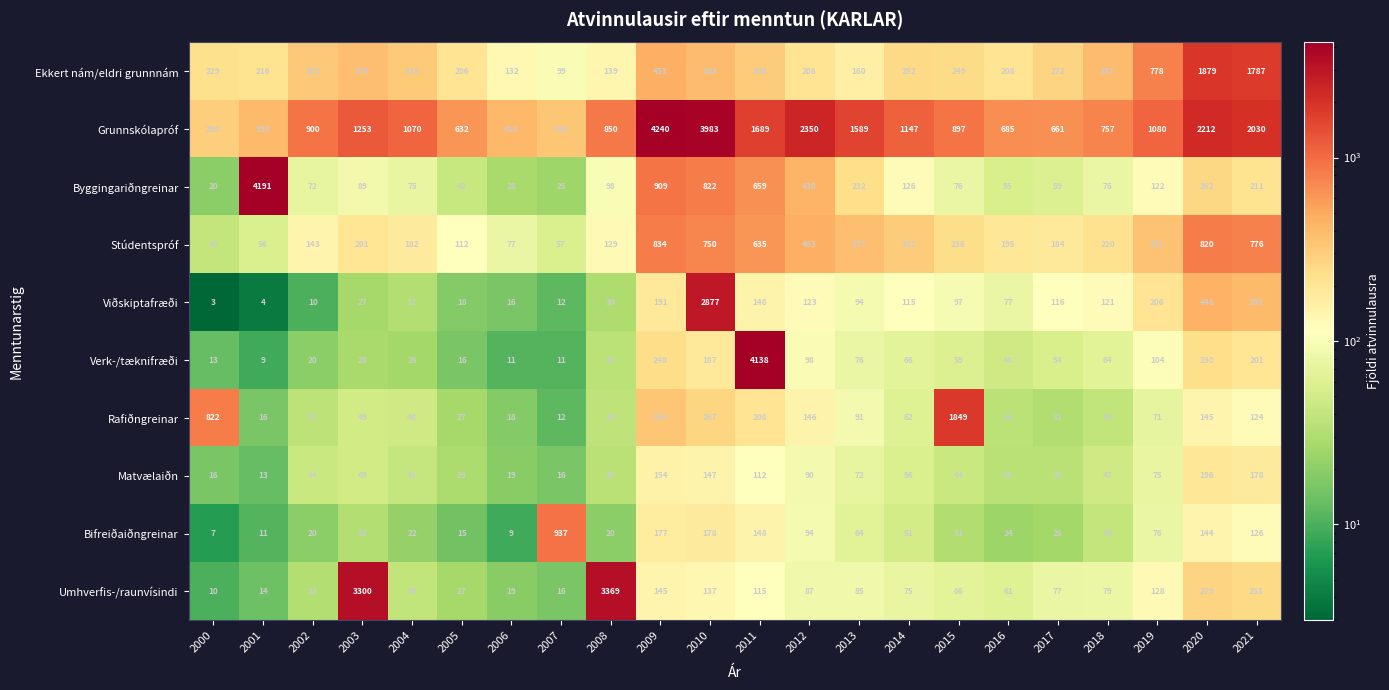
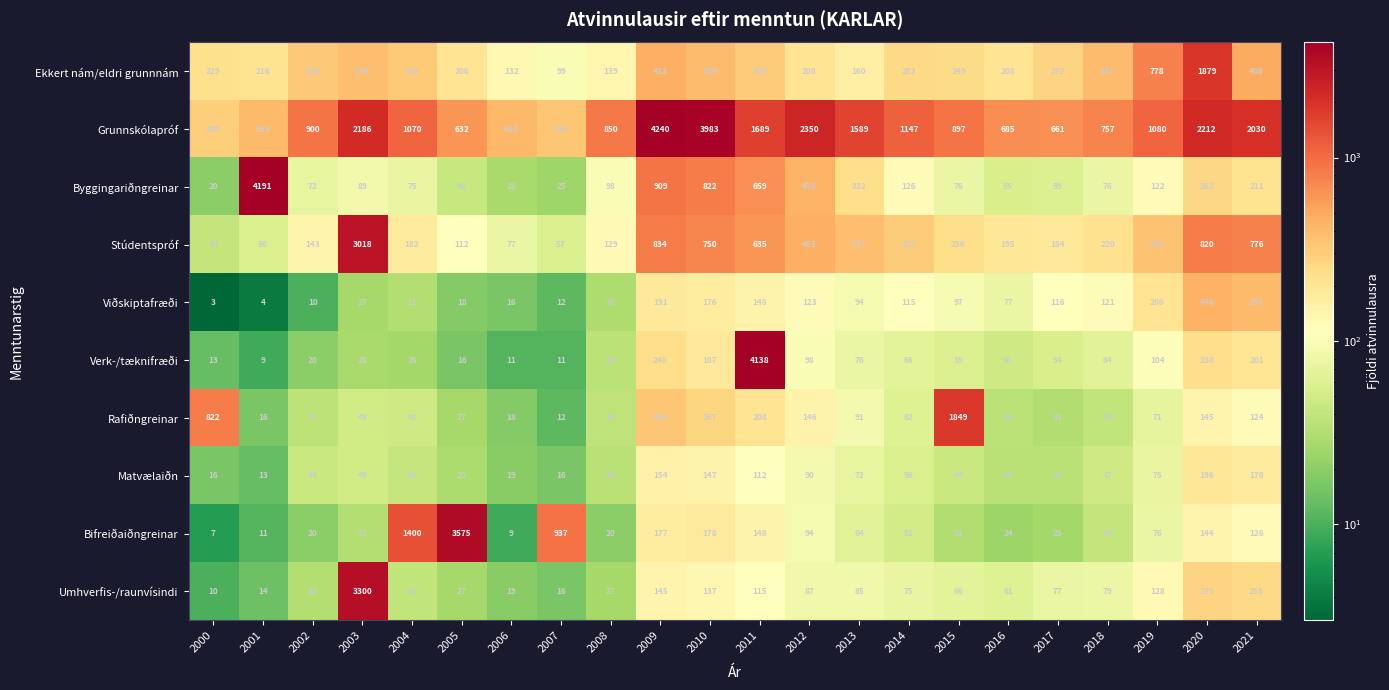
Ekkert nám/eldri grunnnám, 2021: 1787 -> 486
Grunnskólapróf, 2003: 1253 -> 2186
Stúdentspróf, 2003: 201 -> 3018
Viðskiptafræði, 2010: 2877 -> 176
Bifreiðaiðngreinar, 2004: 22 -> 1400
Bifreiðaiðngreinar, 2005: 15 -> 3575
Umhverfis-/raunvísindi, 2008: 3369 -> 27
